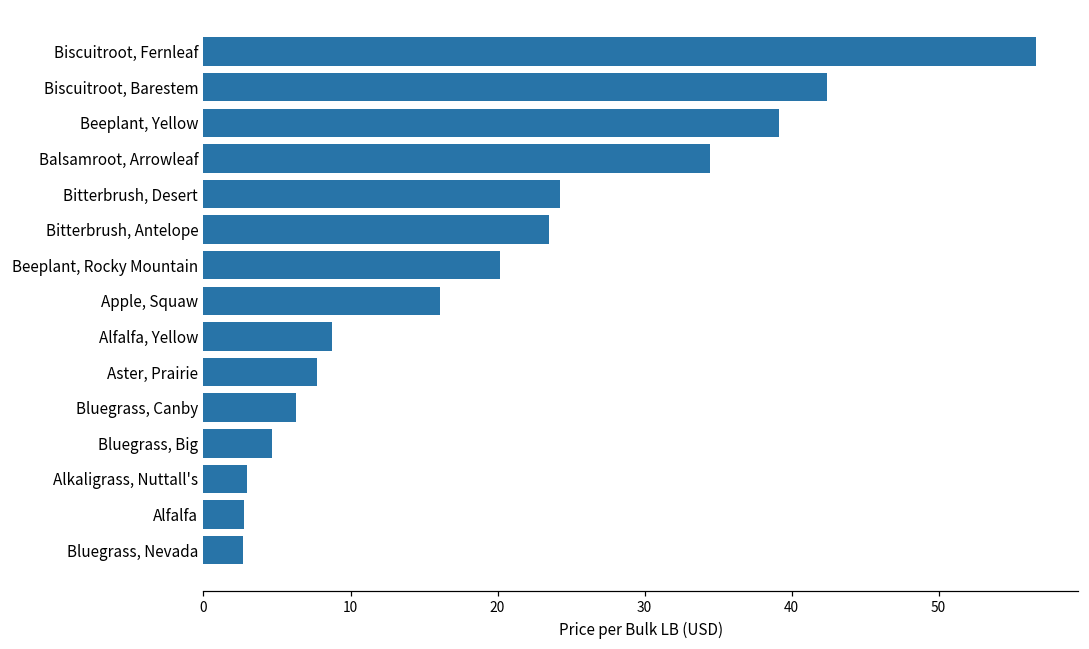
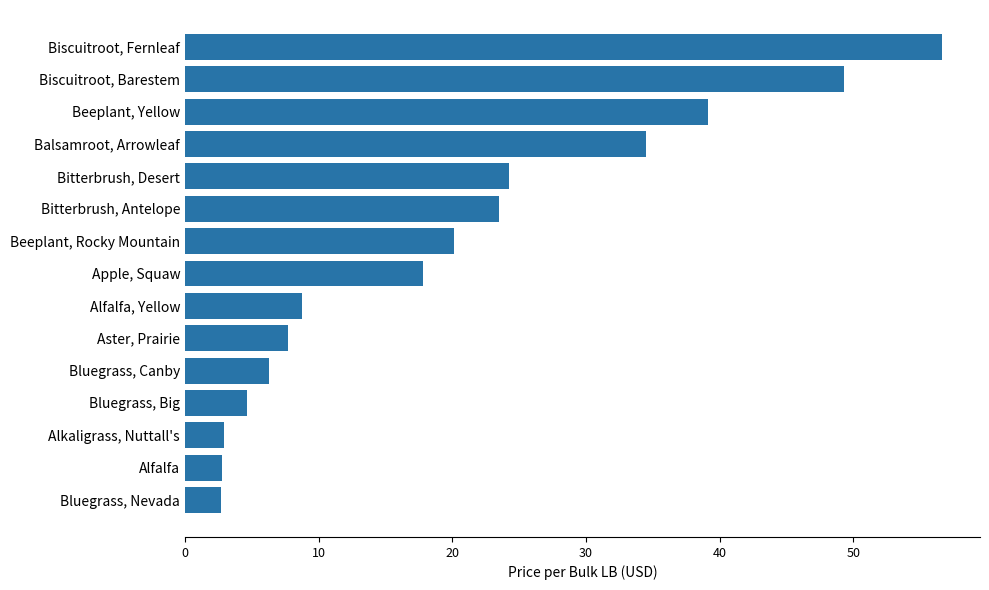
Biscuitroot, Barestem: 42.4 -> 49.3
Apple, Squaw: 16.1 -> 17.8
